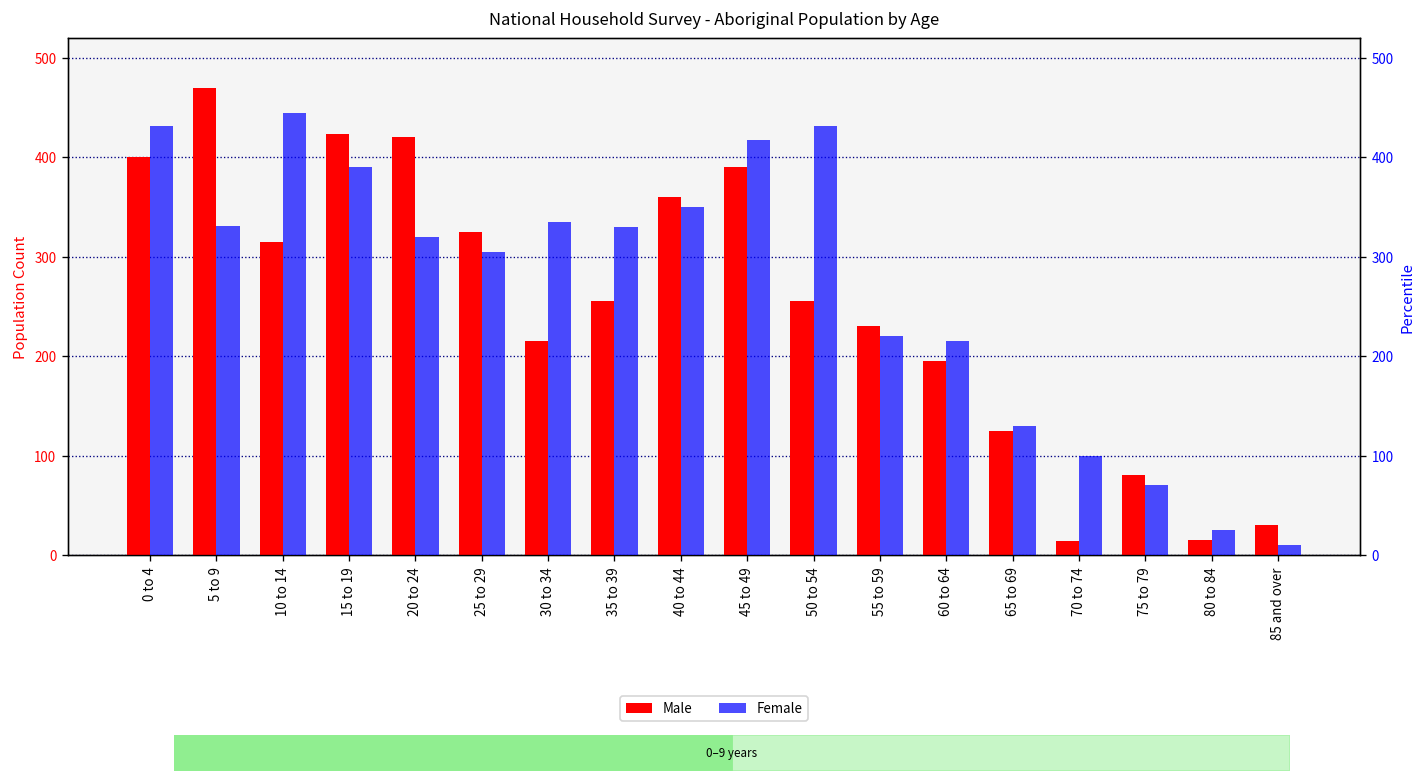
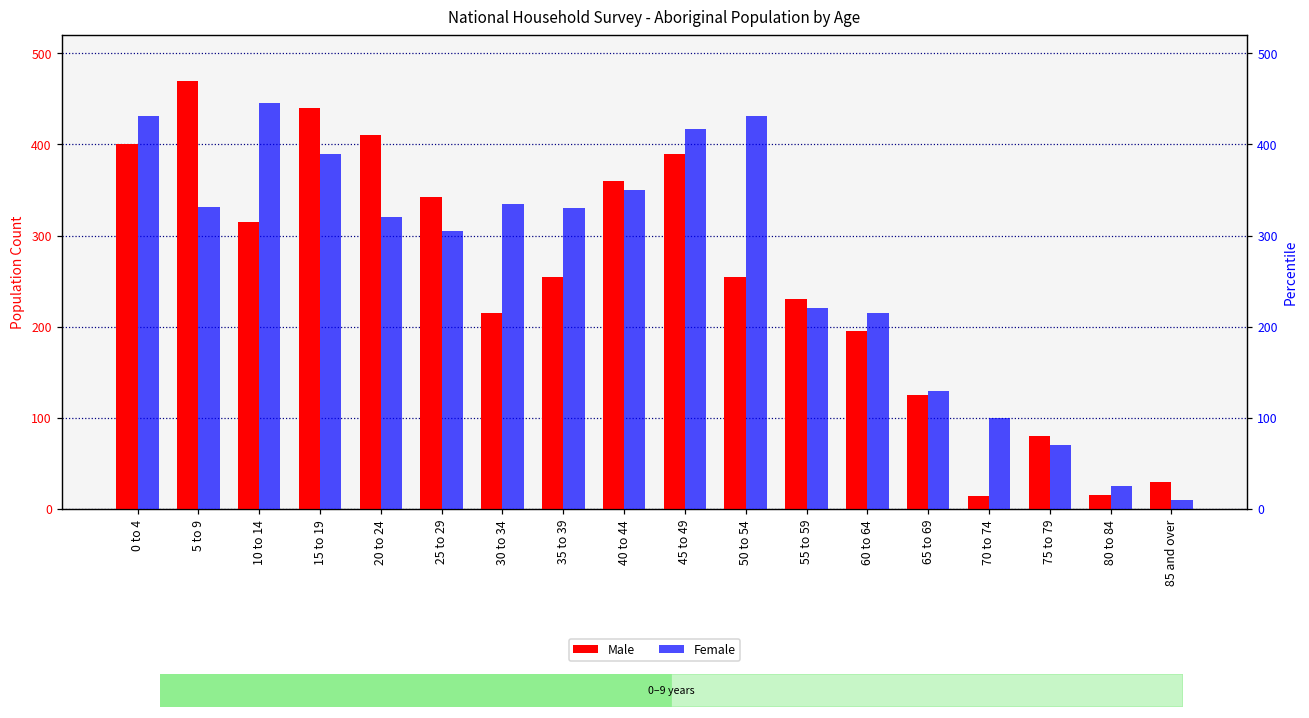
Male, 15 to 19: 420 -> 440
Male, 20 to 24: 420 -> 410
Male, 25 to 29: 330 -> 340
